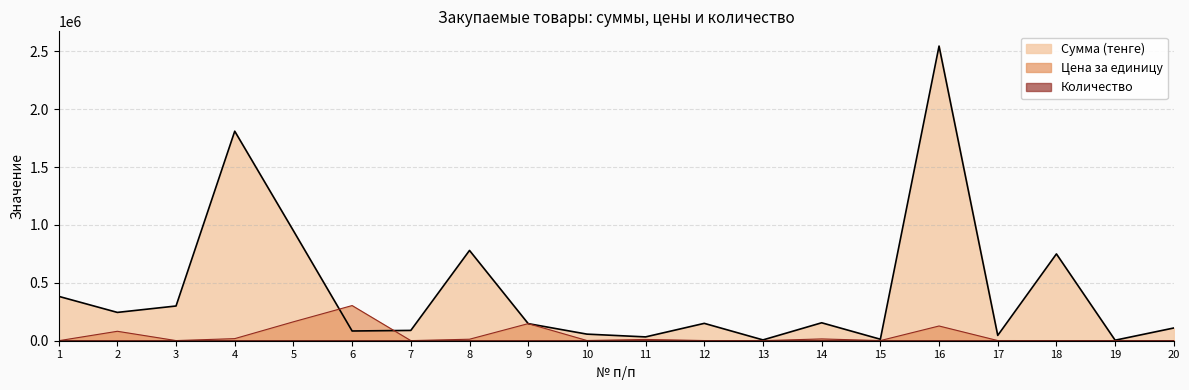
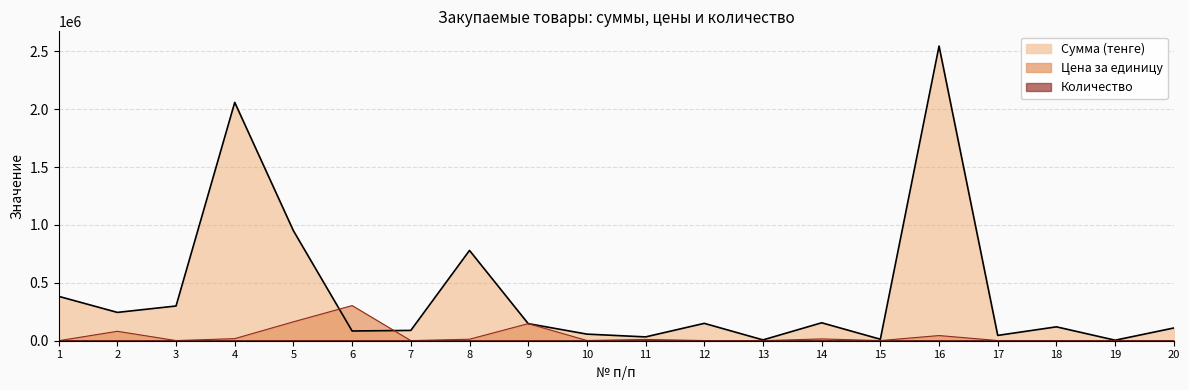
Сумма (тенге), 4: 1810000 -> 2060000
Цена за единицу, 16: 130000 -> 40000
Сумма (тенге), 18: 750000 -> 120000
